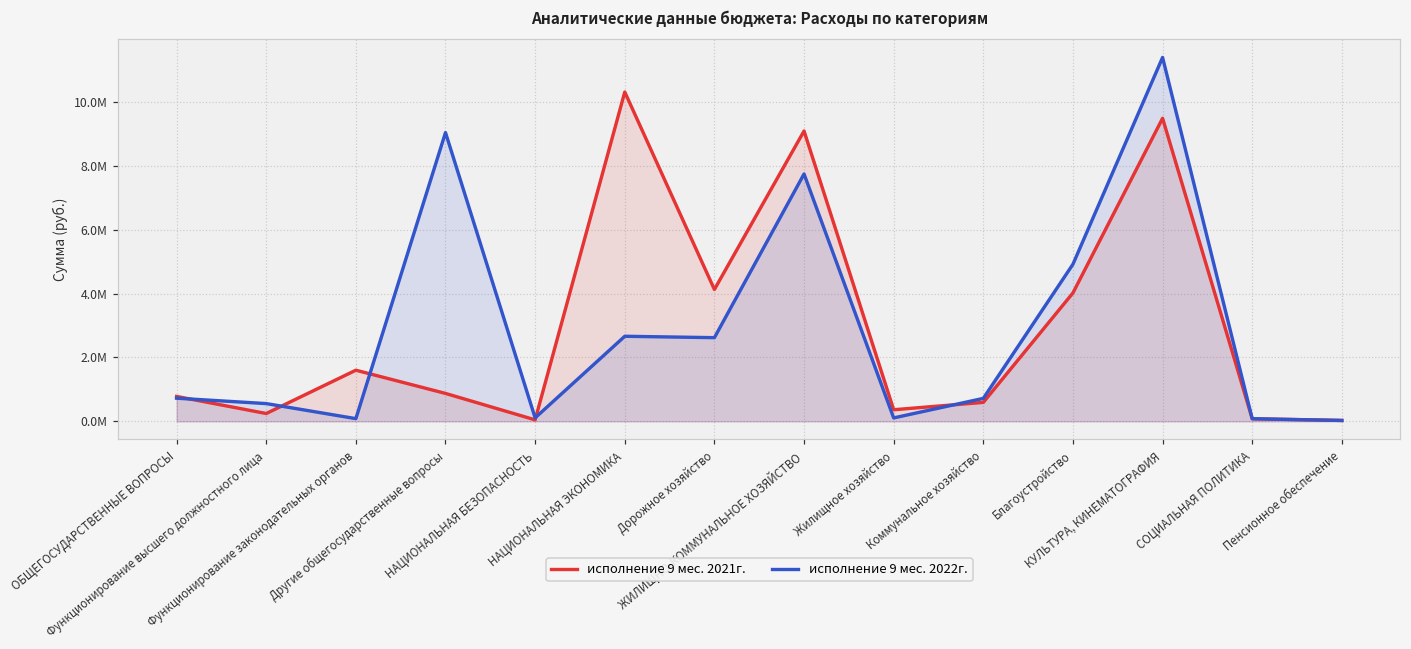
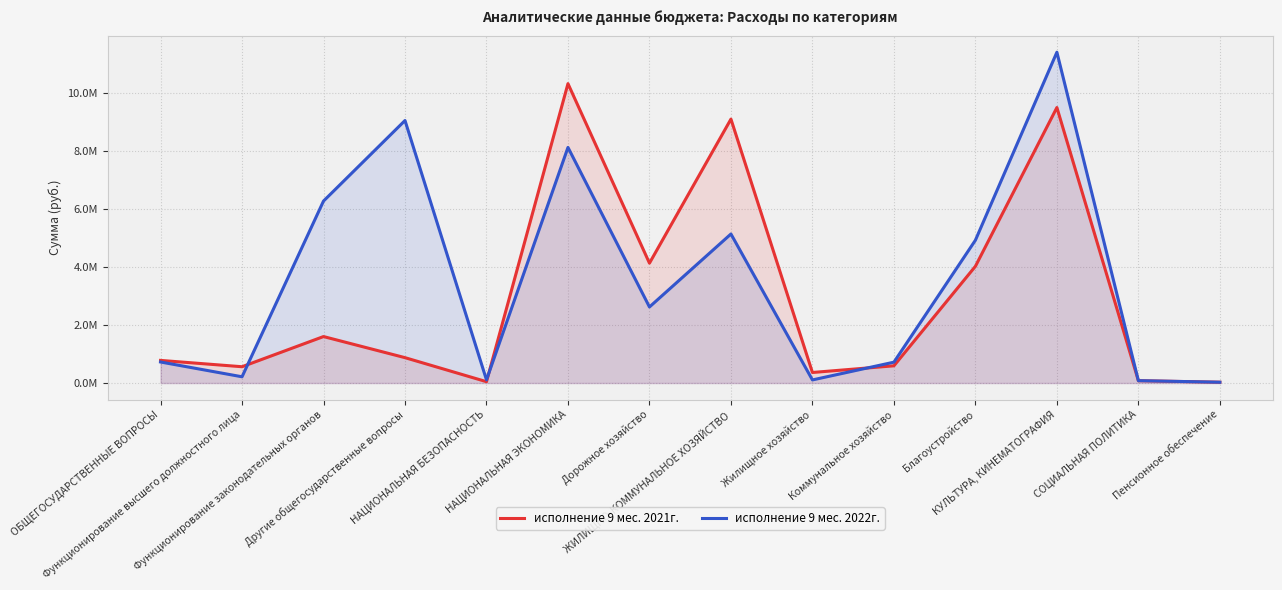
исполнение 9 мес. 2021г., Функционирование высшего должностного лица: 200000 -> 600000
исполнение 9 мес. 2022г., Функционирование высшего должностного лица: 600000 -> 200000
исполнение 9 мес. 2022г., Функционирование законодательных органов: 100000 -> 6300000
исполнение 9 мес. 2022г., НАЦИОНАЛЬНАЯ ЭКОНОМИКА: 2700000 -> 8100000
исполнение 9 мес. 2022г., ЖИЛИЩНО-КОММУНАЛЬНОЕ ХОЗЯЙСТВО: 7700000 -> 5100000
